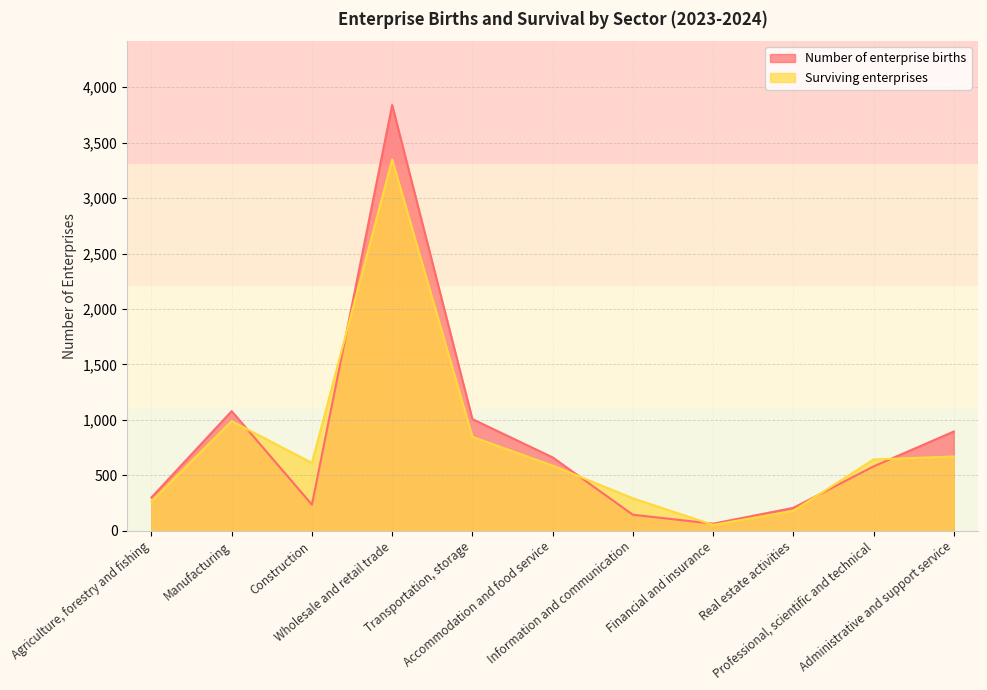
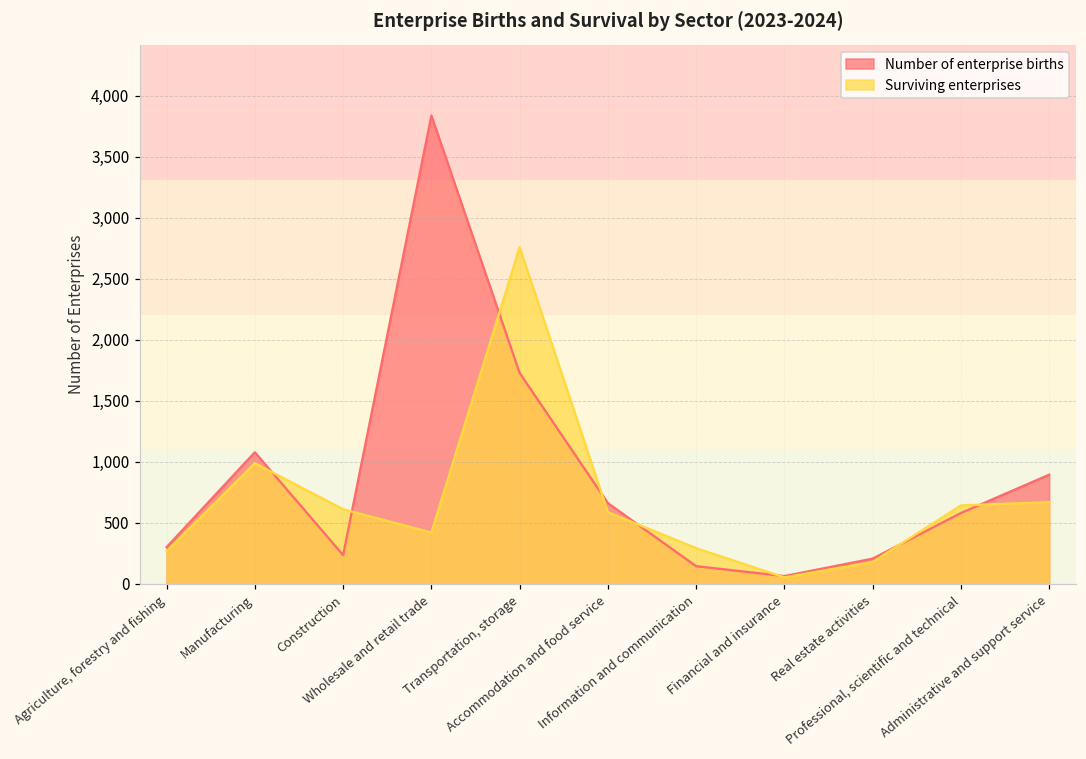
Surviving enterprises, Wholesale and retail trade: 3,350 -> 420
Number of enterprise births, Transportation, storage: 1,010 -> 1,730
Surviving enterprises, Transportation, storage: 850 -> 2,760
